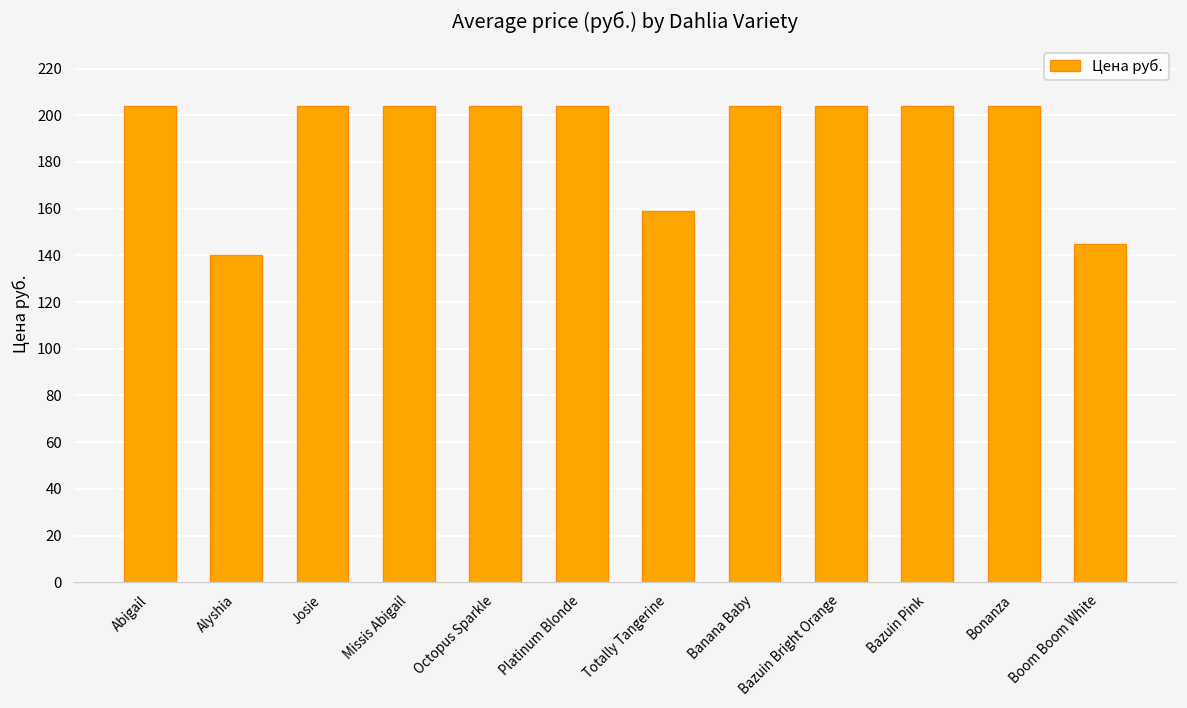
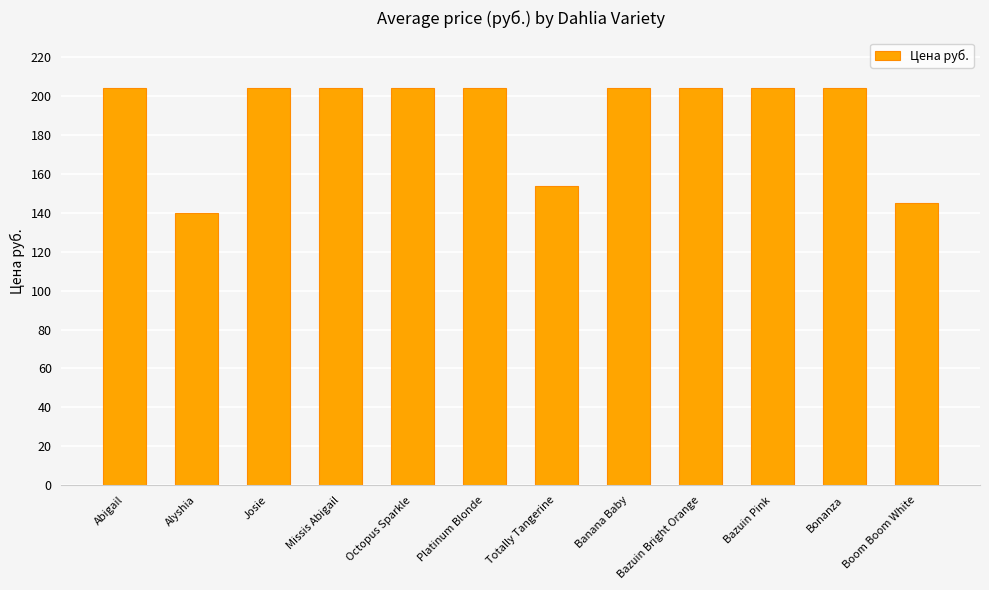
Totally Tangerine: 159 -> 154
